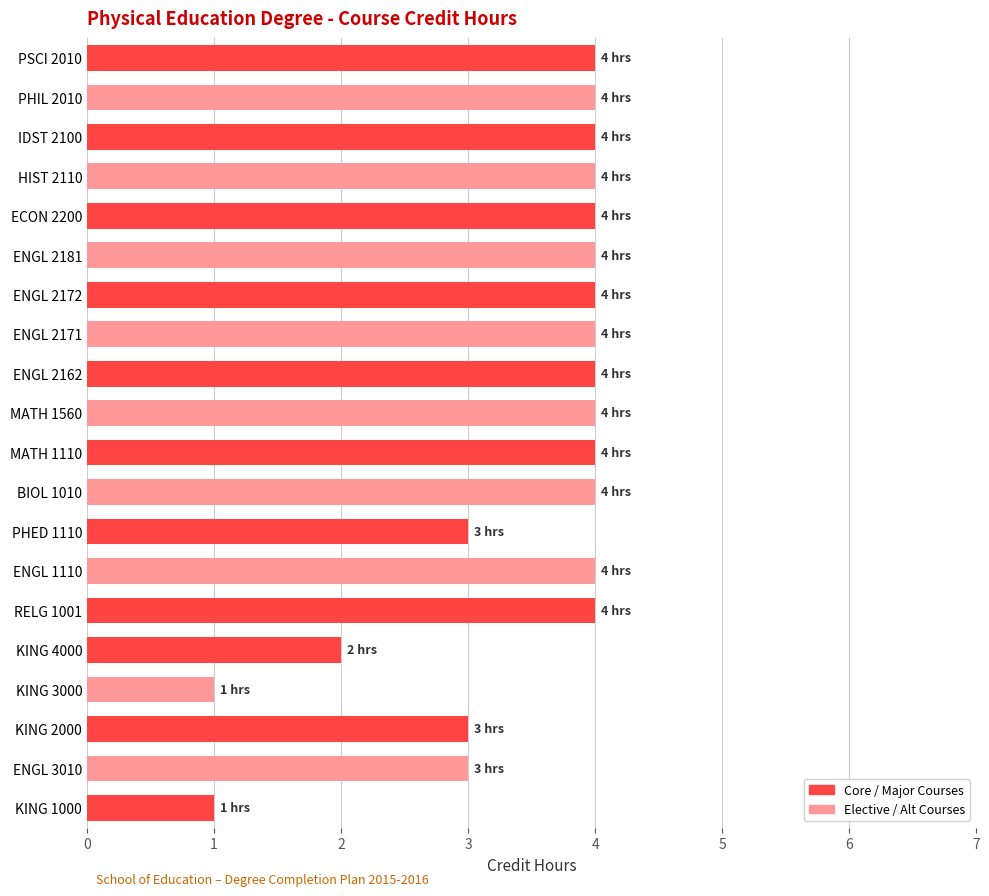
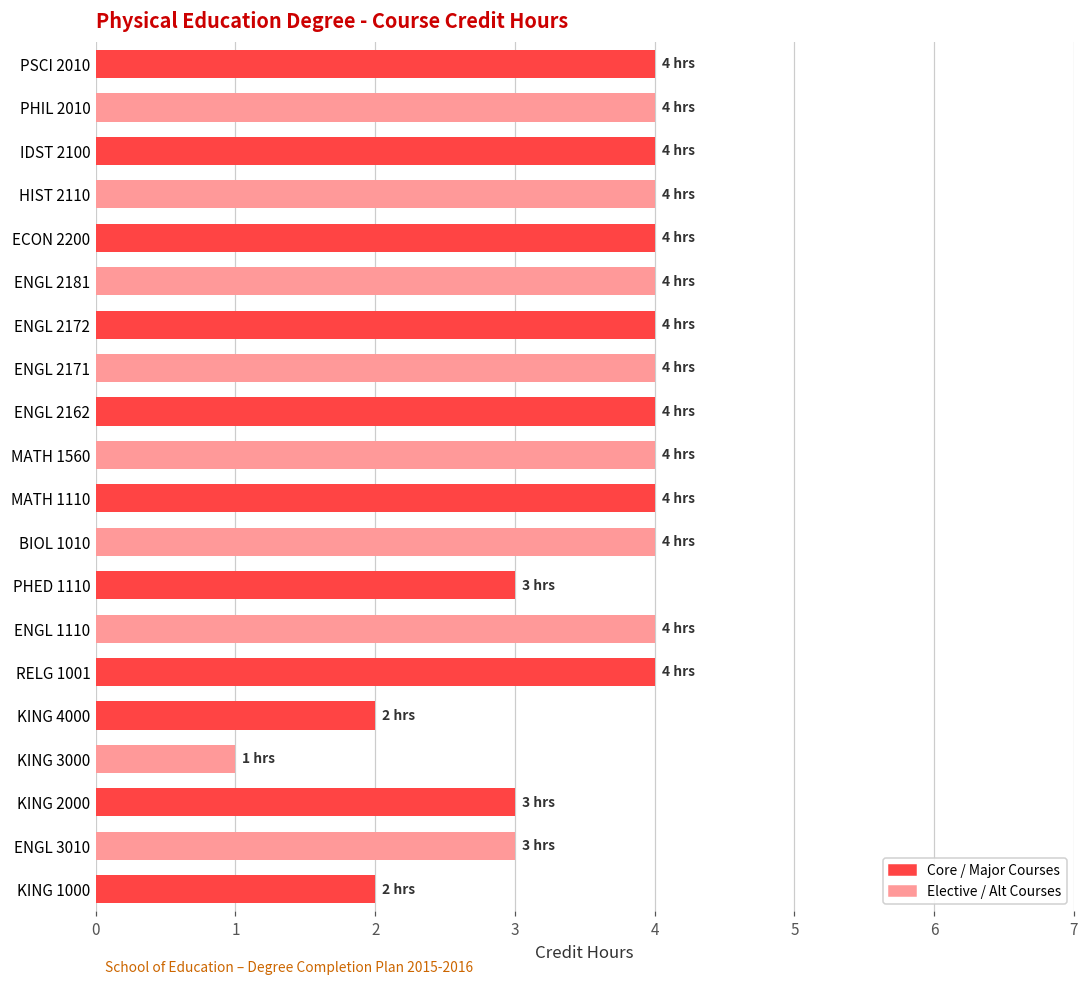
KING 1000: 1 -> 2
